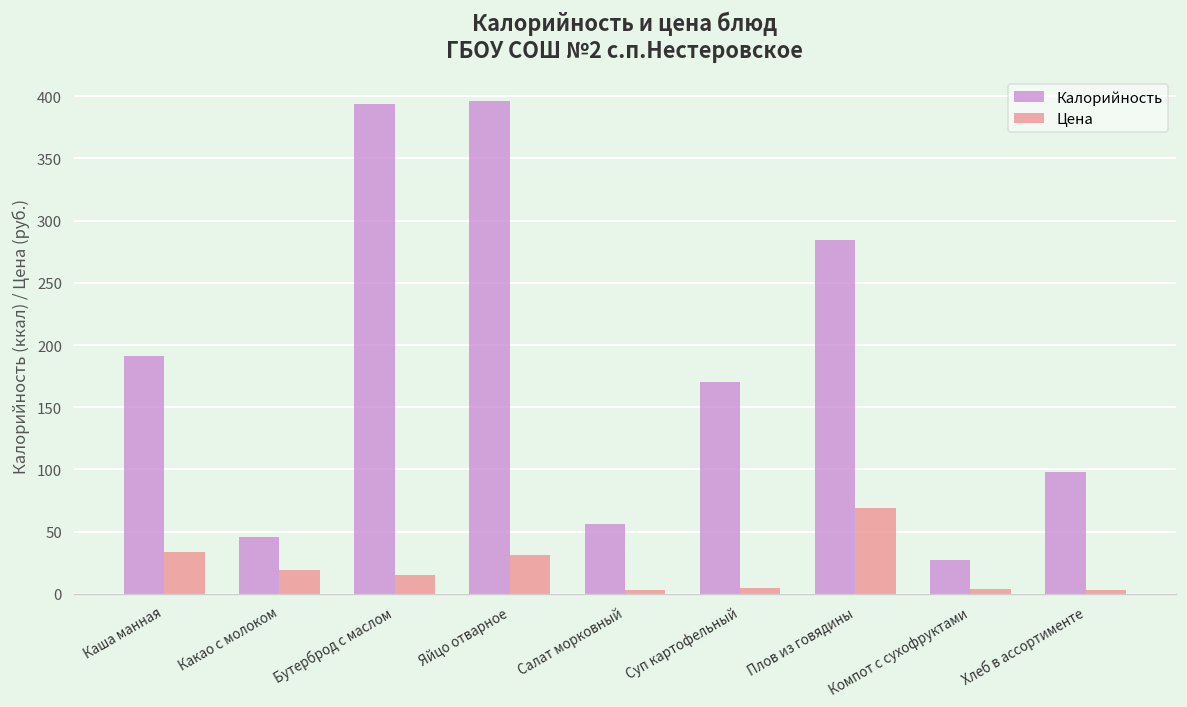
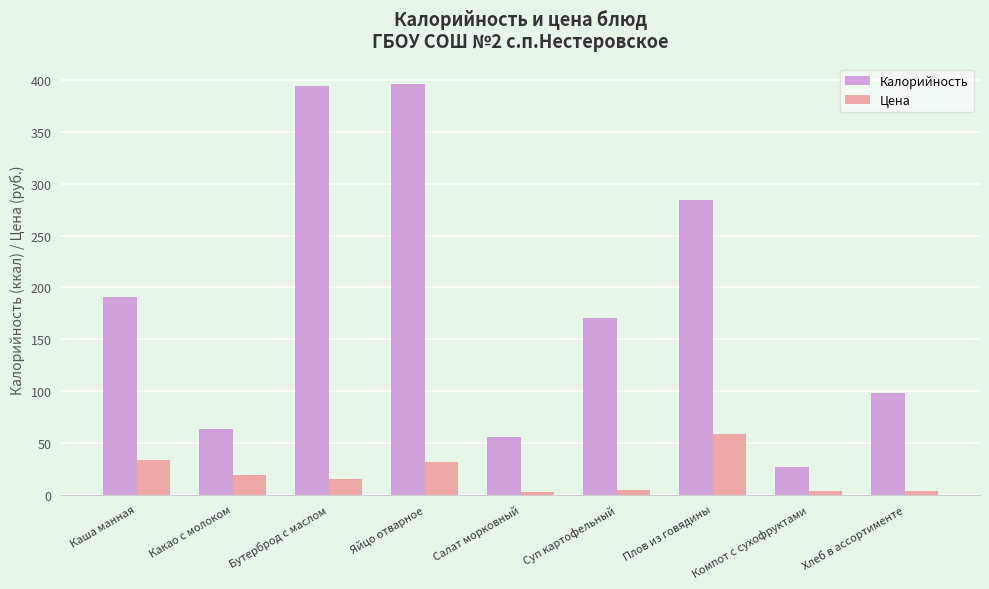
Калорийность, Какао с молоком: 46 -> 63
Цена, Плов из говядины: 69 -> 58
